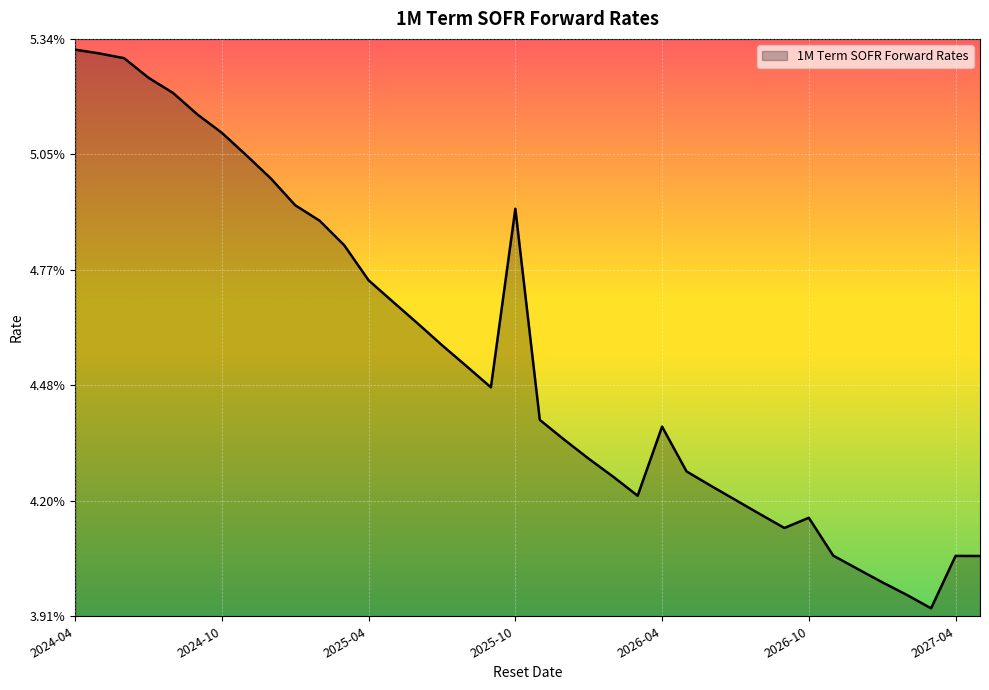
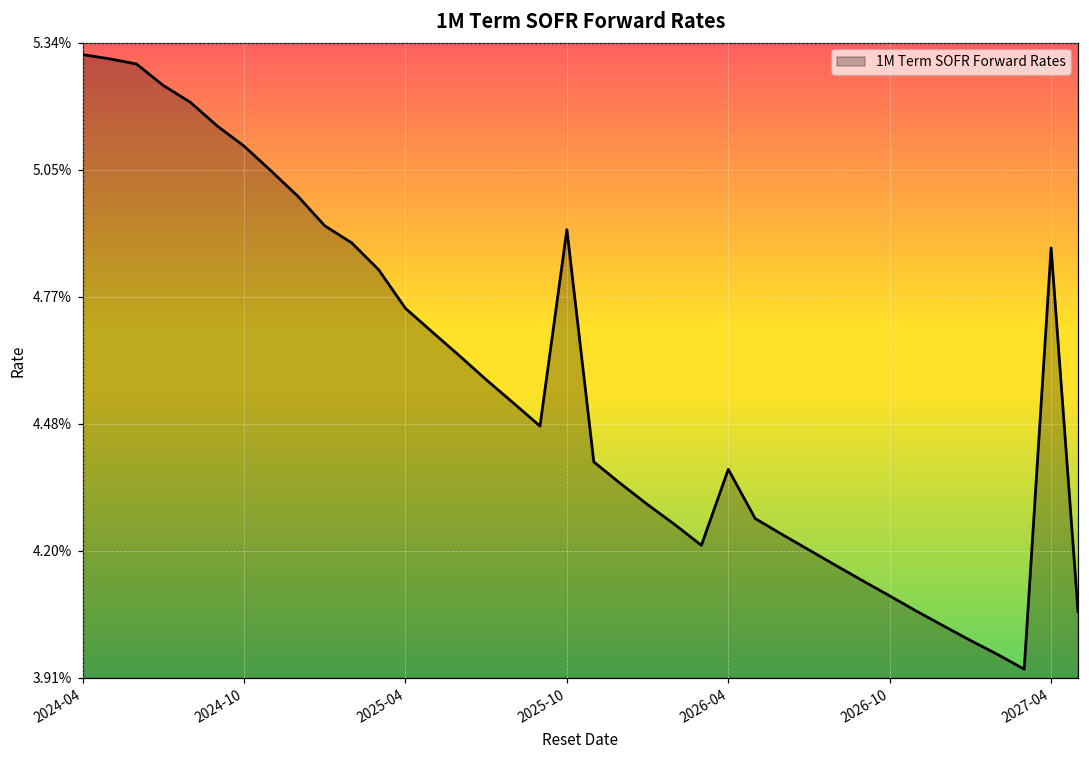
2026-10: 4.16% -> 4.10%
2027-04: 4.06% -> 4.88%
